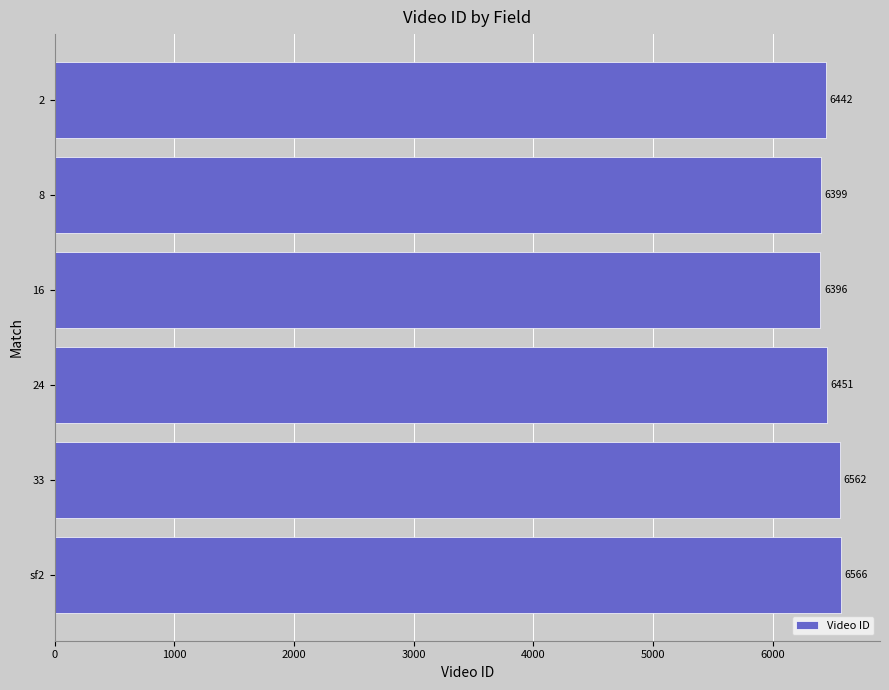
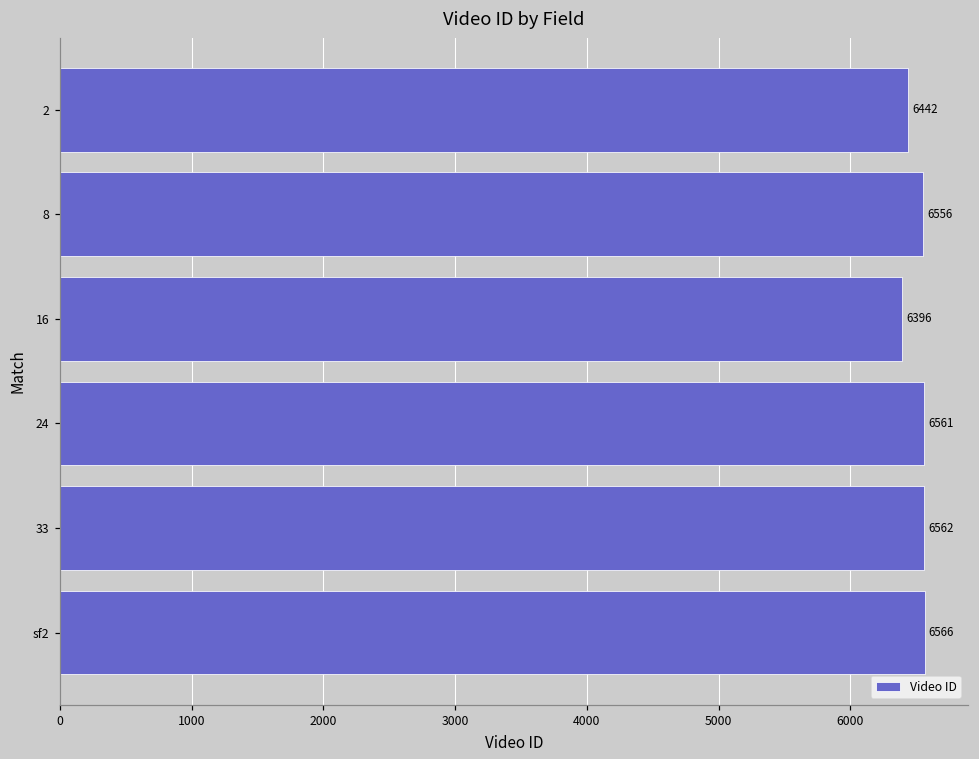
8: 6399 -> 6556
24: 6451 -> 6561
